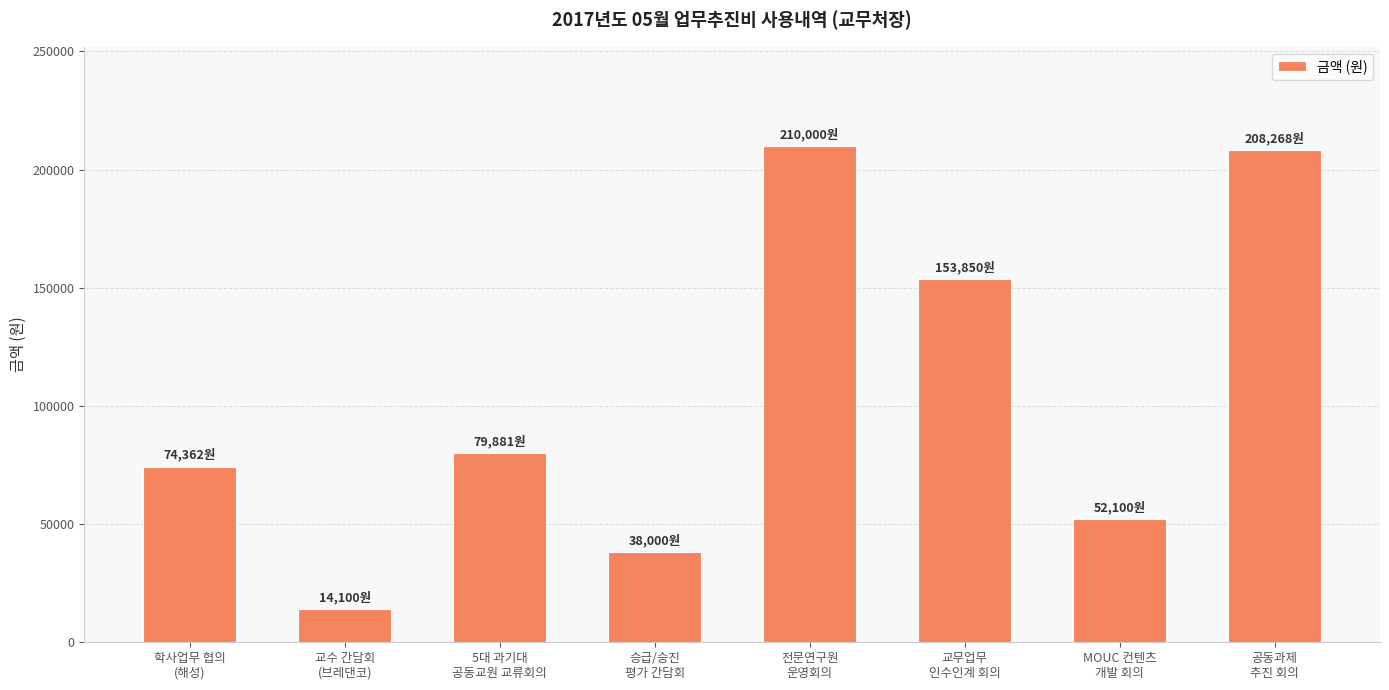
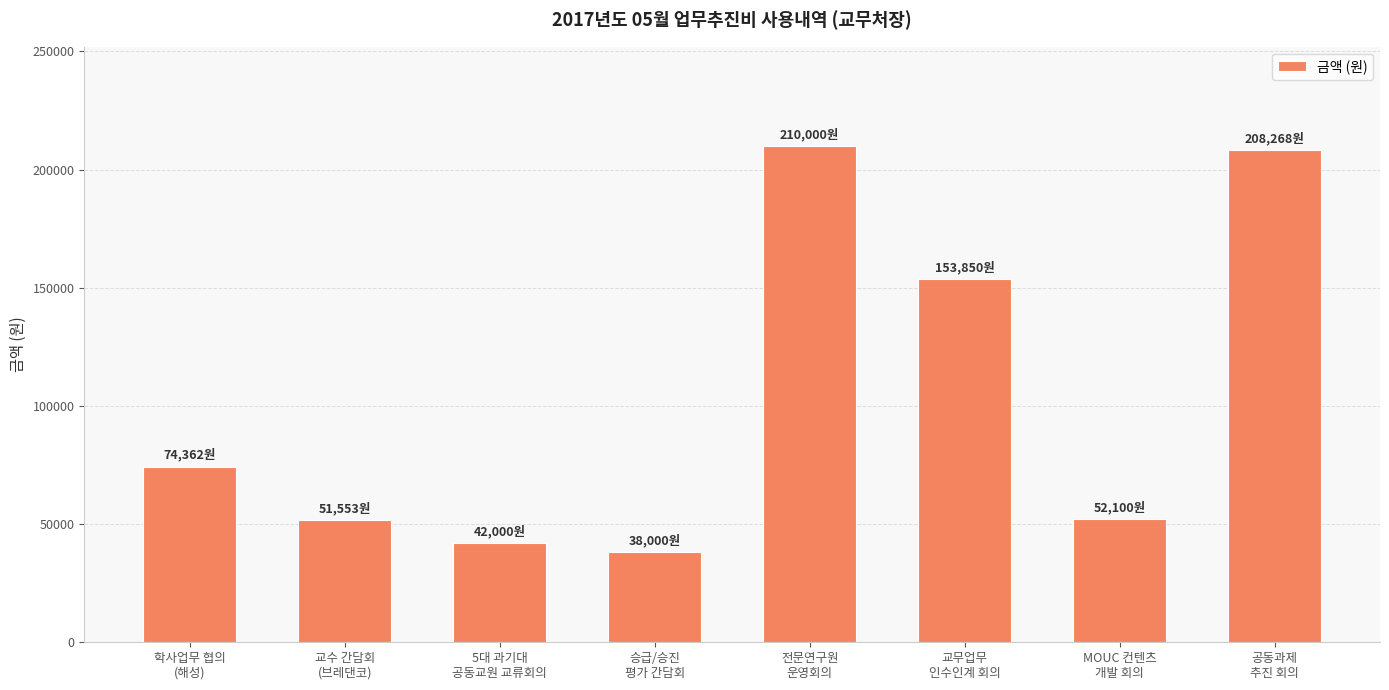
교수 간담회 (브레댄코): 14,100원 -> 51,553원
5대 과기대 공동교원 교류회의: 79,881원 -> 42,000원
